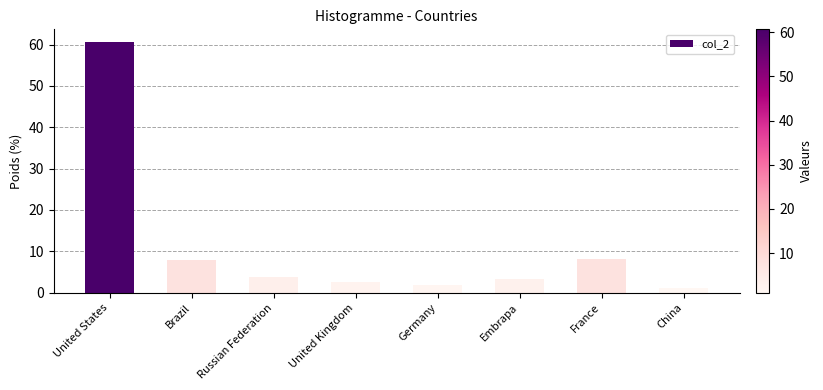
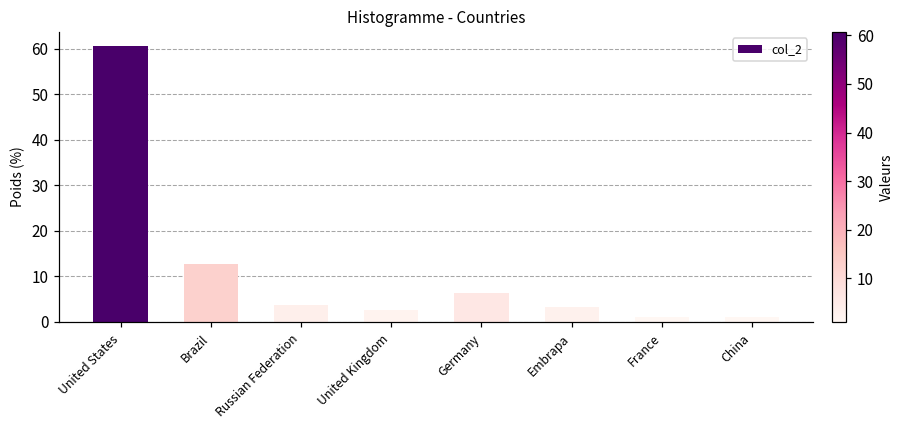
Brazil: 8 -> 13
Germany: 2 -> 6
France: 8 -> 1
